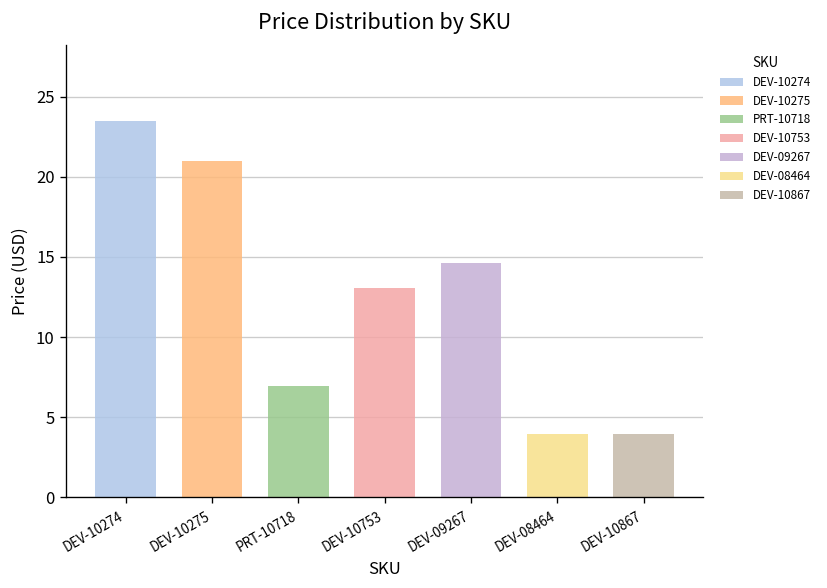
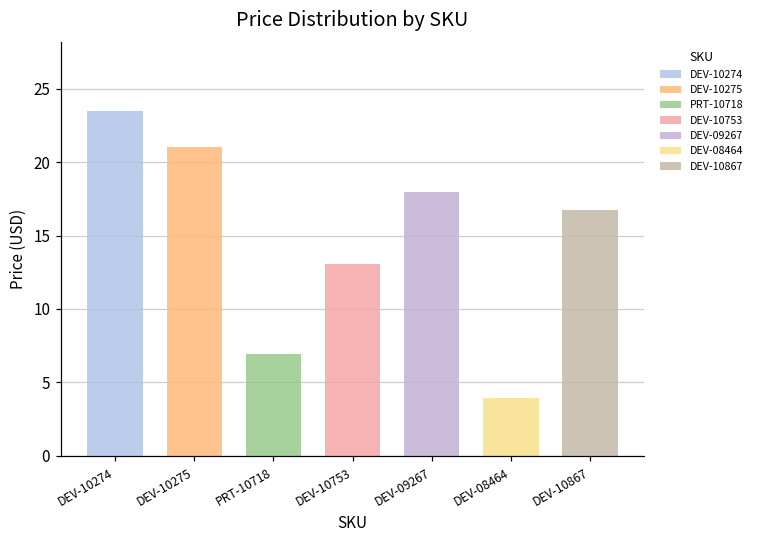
DEV-09267: 14.6 -> 18.0
DEV-10867: 4.0 -> 16.7
